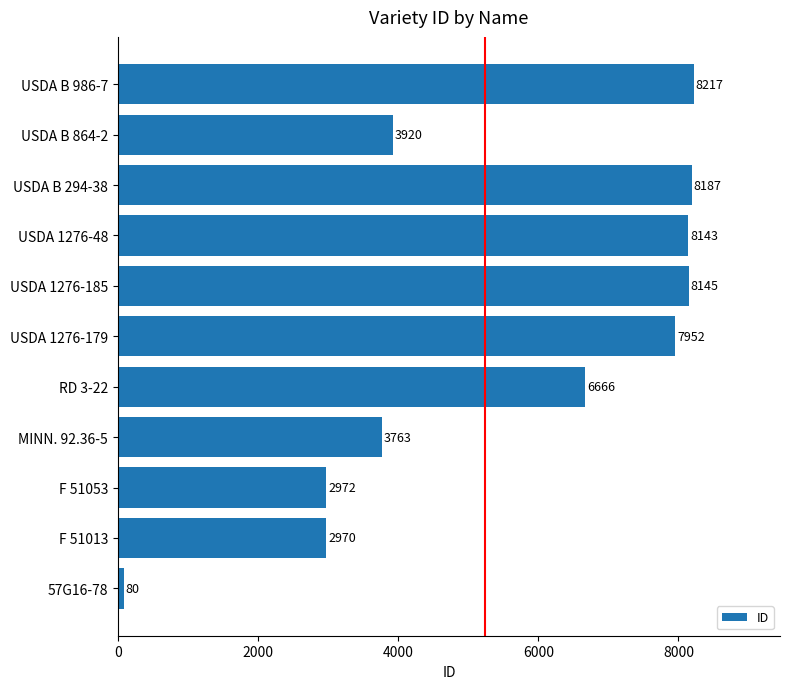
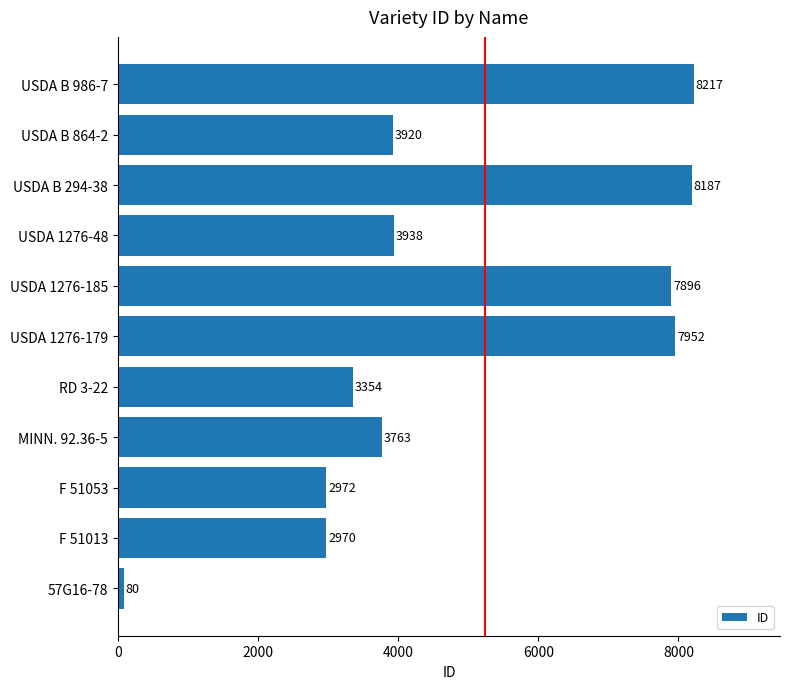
USDA 1276-48: 8143 -> 3938
USDA 1276-185: 8145 -> 7896
RD 3-22: 6666 -> 3354
